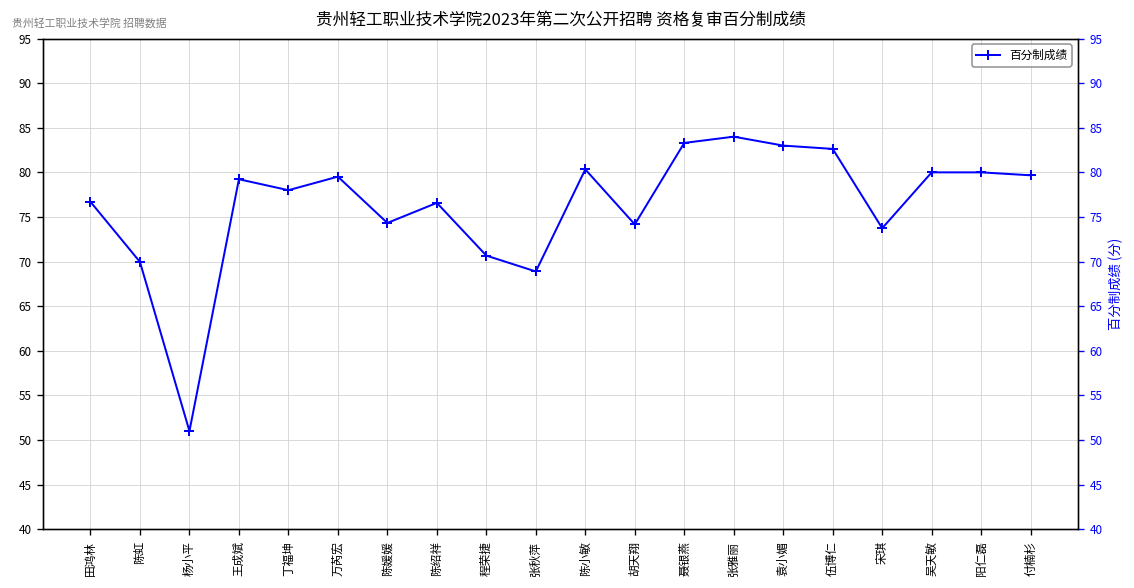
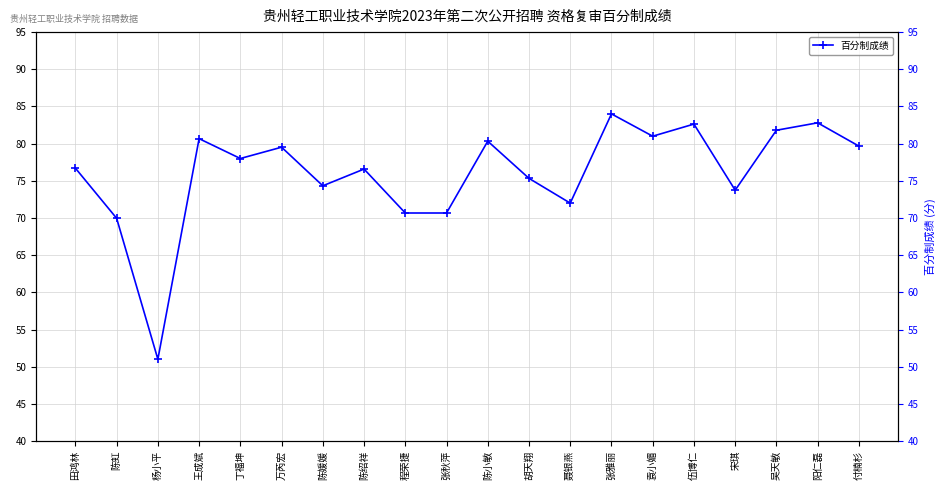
王成斌: 79 -> 81
张秋萍: 69 -> 71
胡天翔: 74 -> 75
聂银燕: 83 -> 72
袁小媚: 83 -> 81
吴天敏: 80 -> 82
阳仁磊: 80 -> 83
